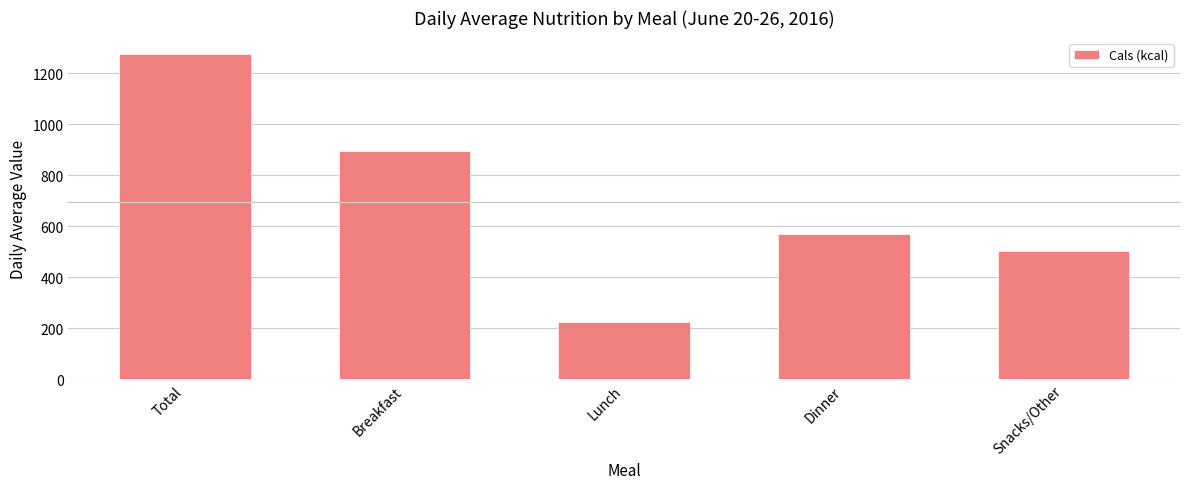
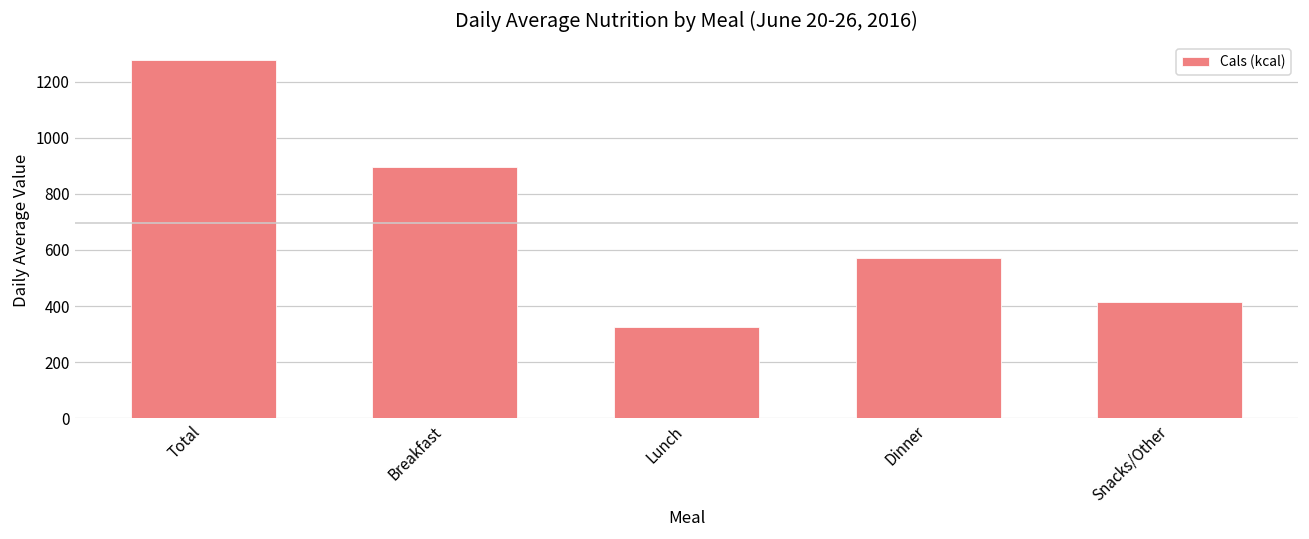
Lunch: 220 -> 330
Snacks/Other: 500 -> 420
